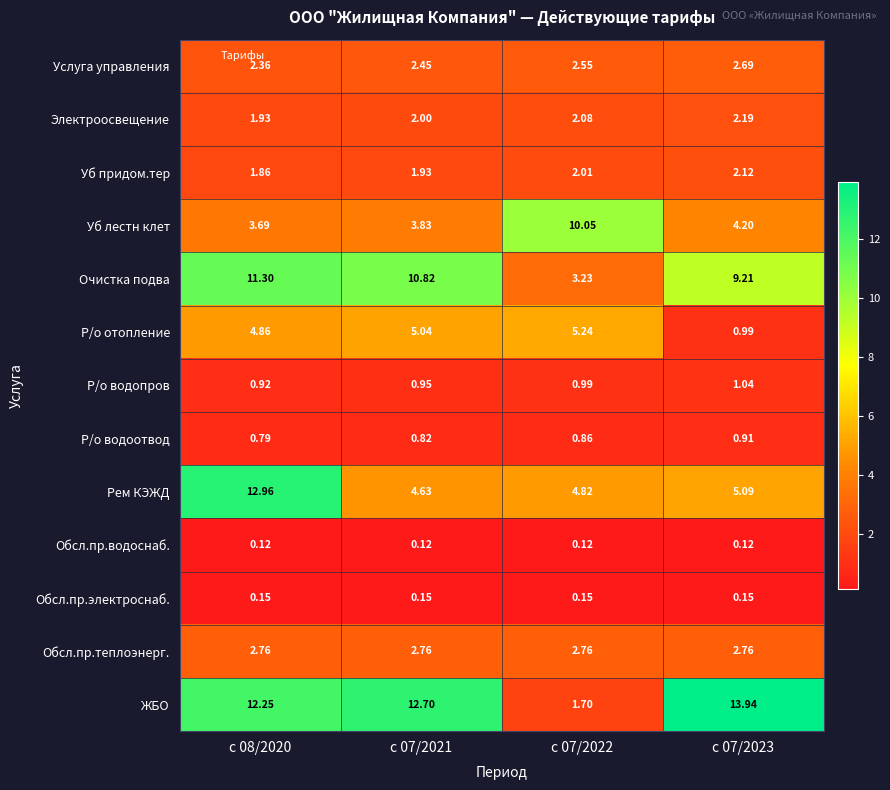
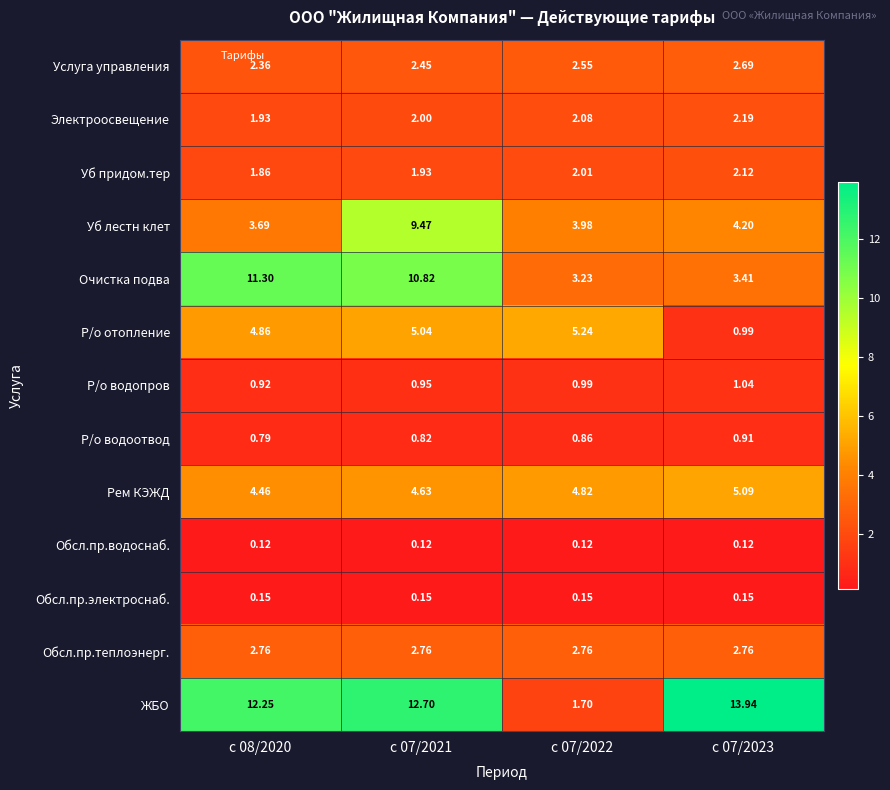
Уб лестн клет, c 07/2021: 3.83 -> 9.47
Уб лестн клет, c 07/2022: 10.05 -> 3.98
Очистка подва, c 07/2023: 9.21 -> 3.41
Рем КЭЖД, с 08/2020: 12.96 -> 4.46
